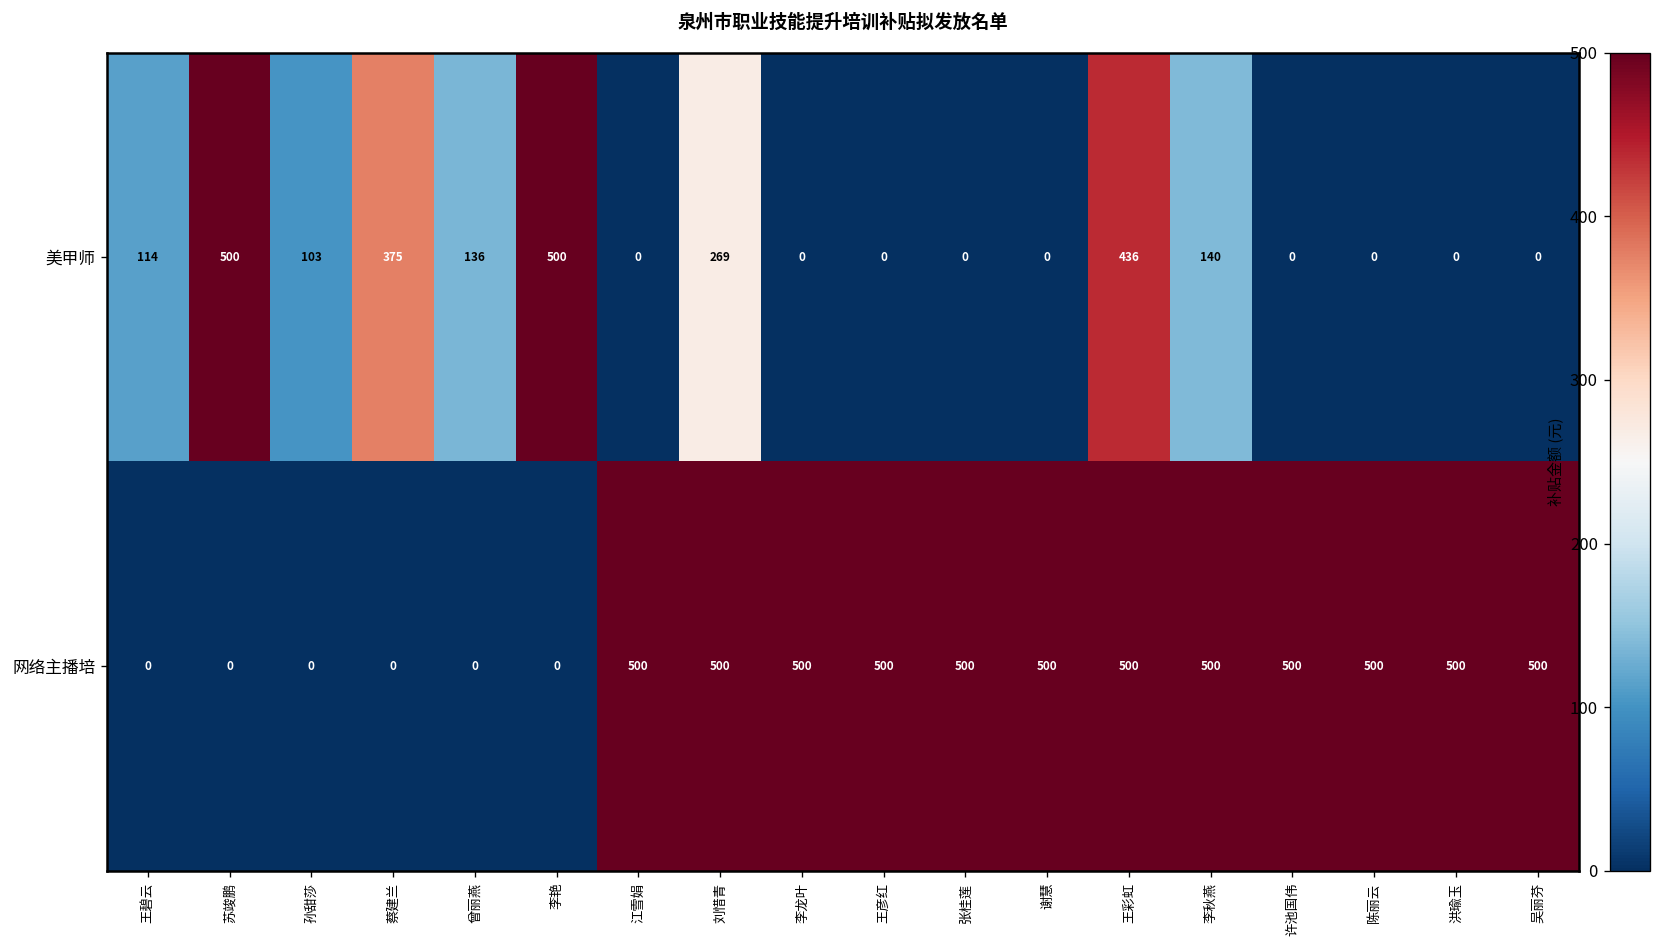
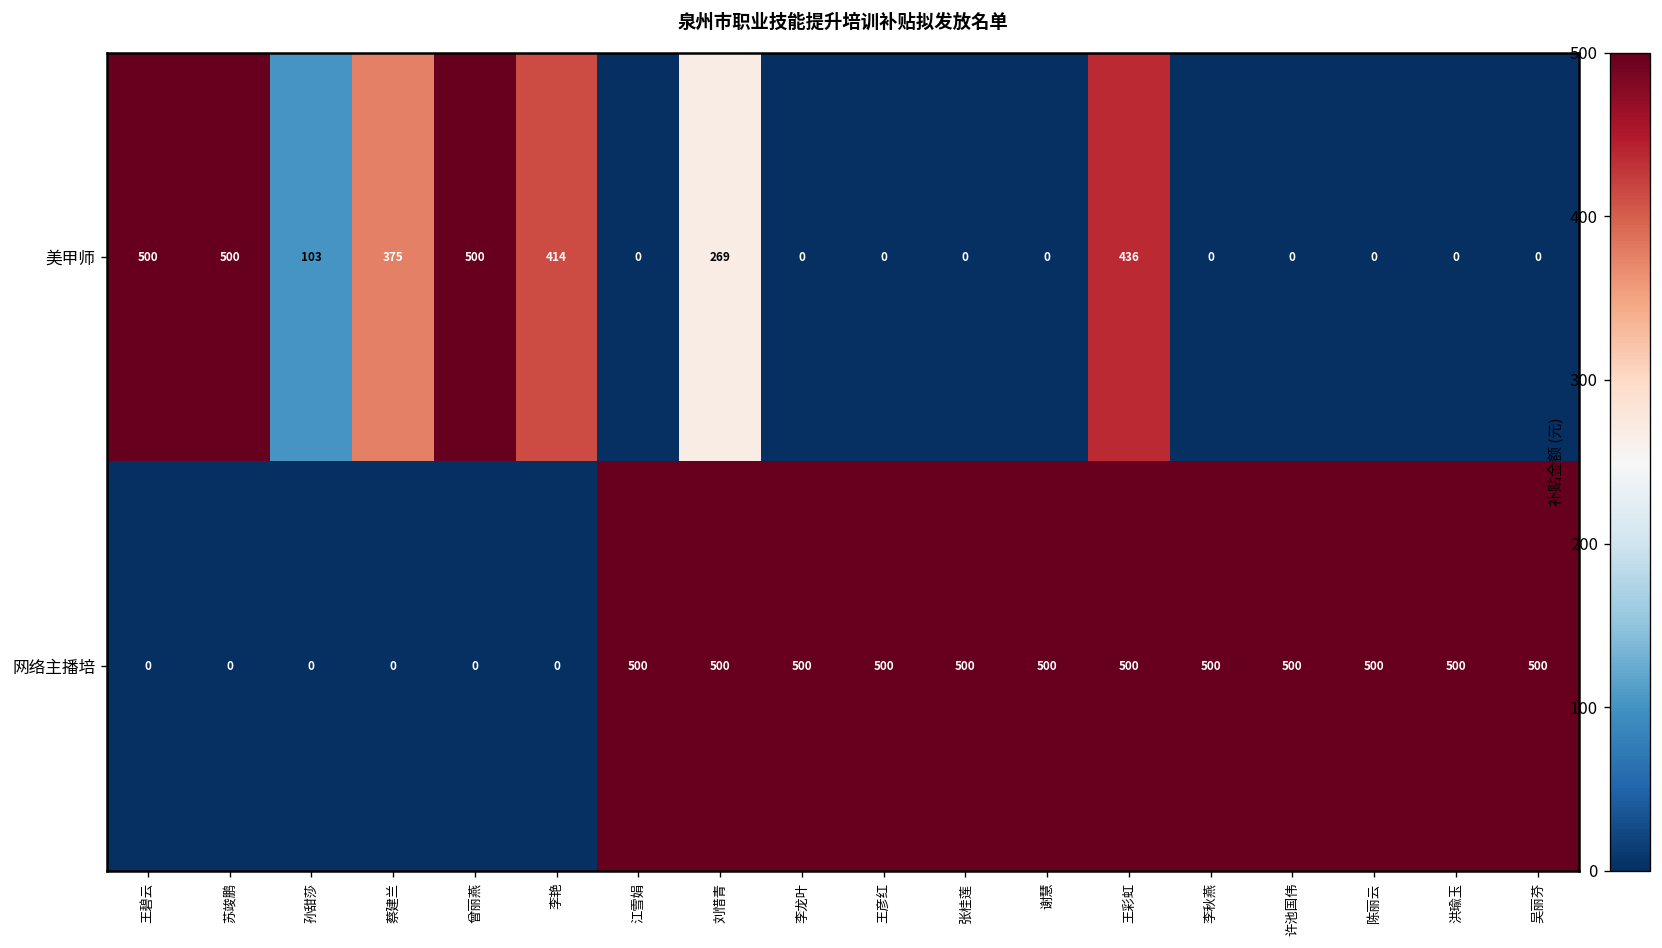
美甲师, 王碧云: 114 -> 500
美甲师, 曾丽燕: 136 -> 500
美甲师, 李艳: 500 -> 414
美甲师, 李秋燕: 140 -> 0
